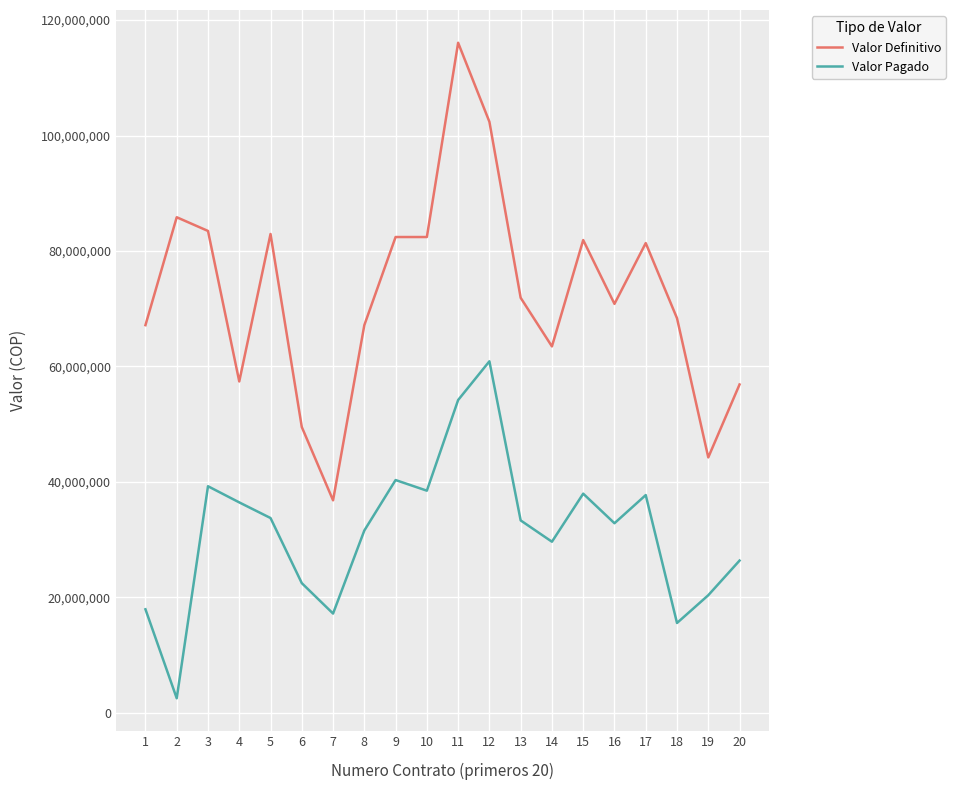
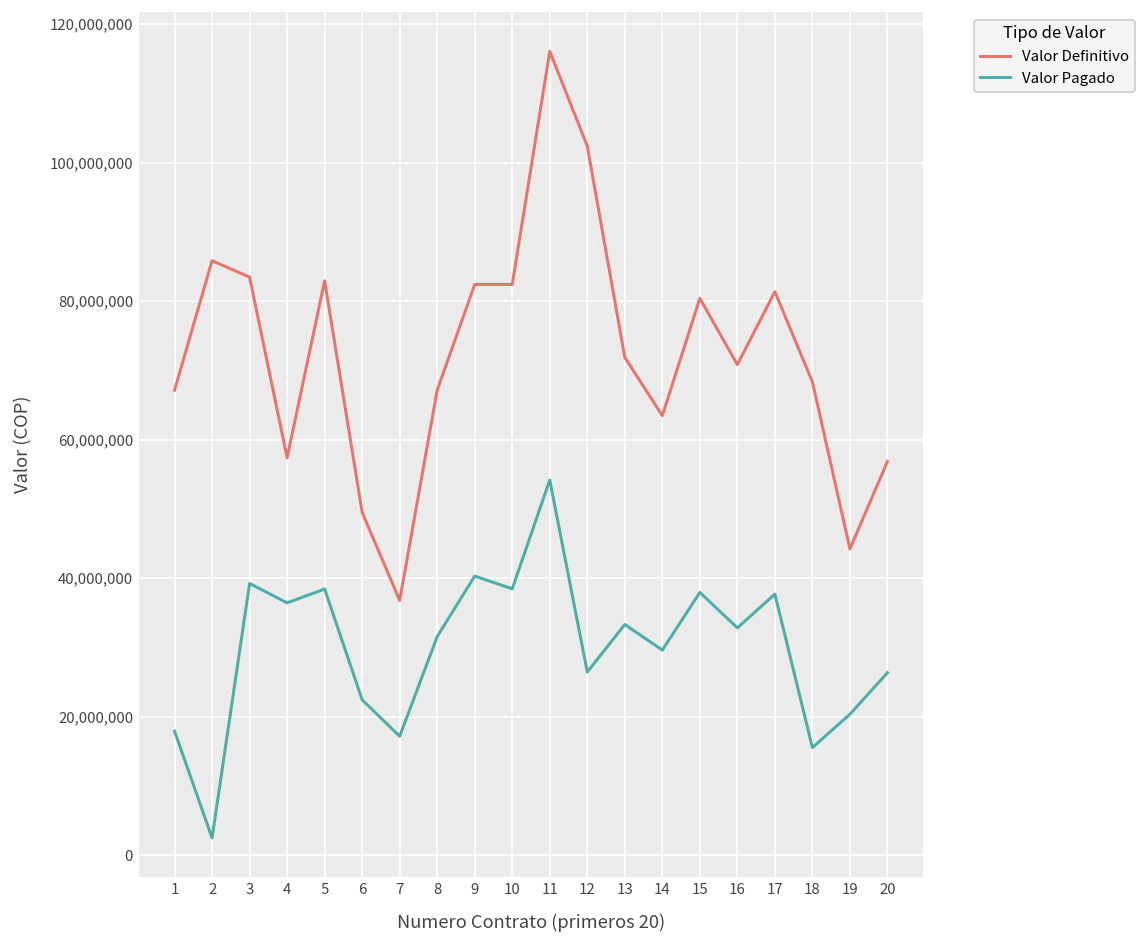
Valor Pagado, 5: 34,000,000 -> 38,000,000
Valor Pagado, 12: 61,000,000 -> 26,000,000
Valor Definitivo, 15: 82,000,000 -> 80,000,000
